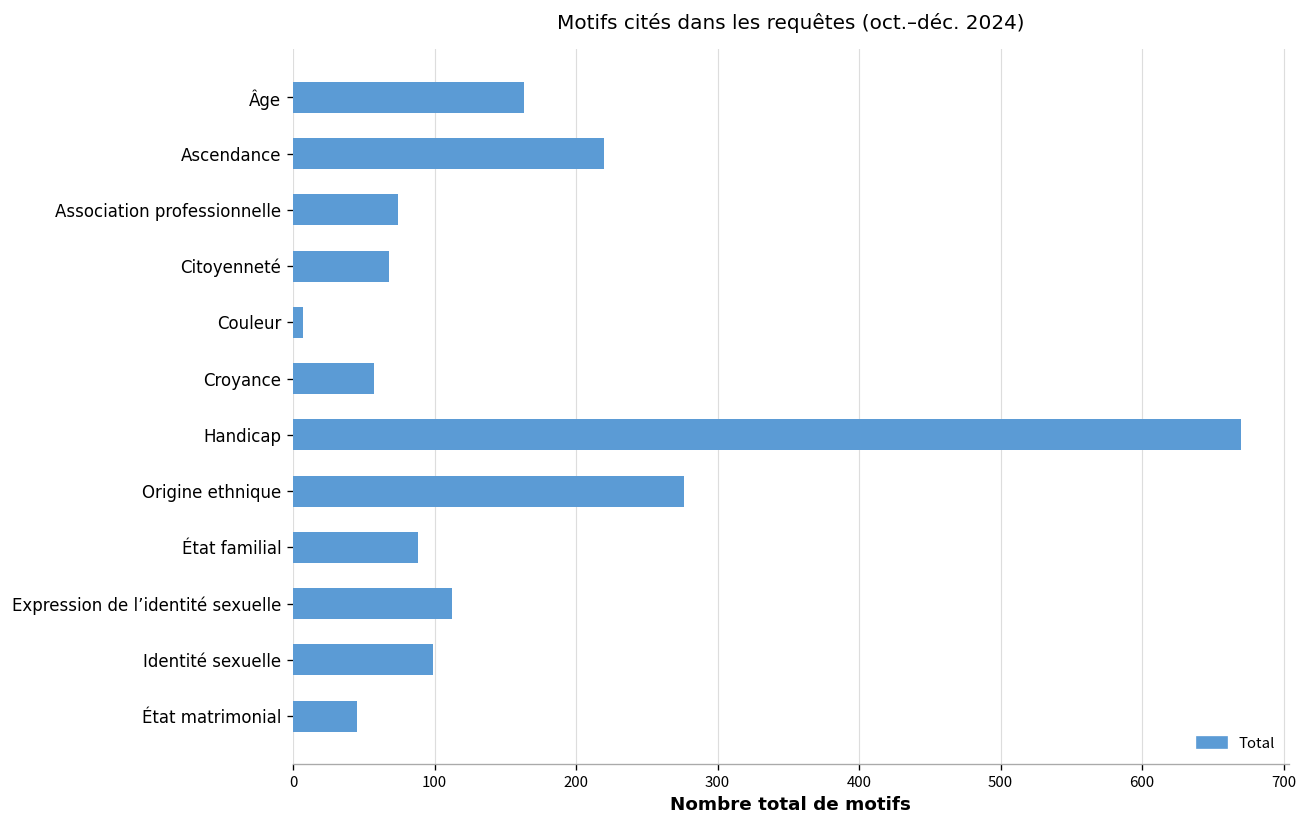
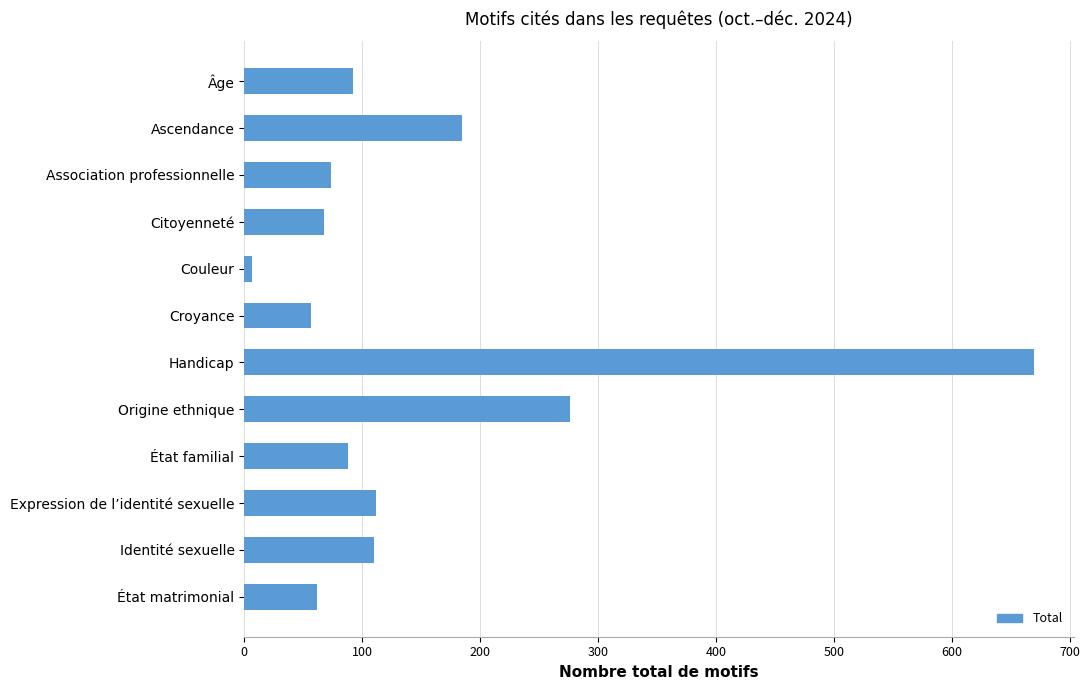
Âge: 163 -> 92
Ascendance: 220 -> 185
Identité sexuelle: 99 -> 110
État matrimonial: 45 -> 62
